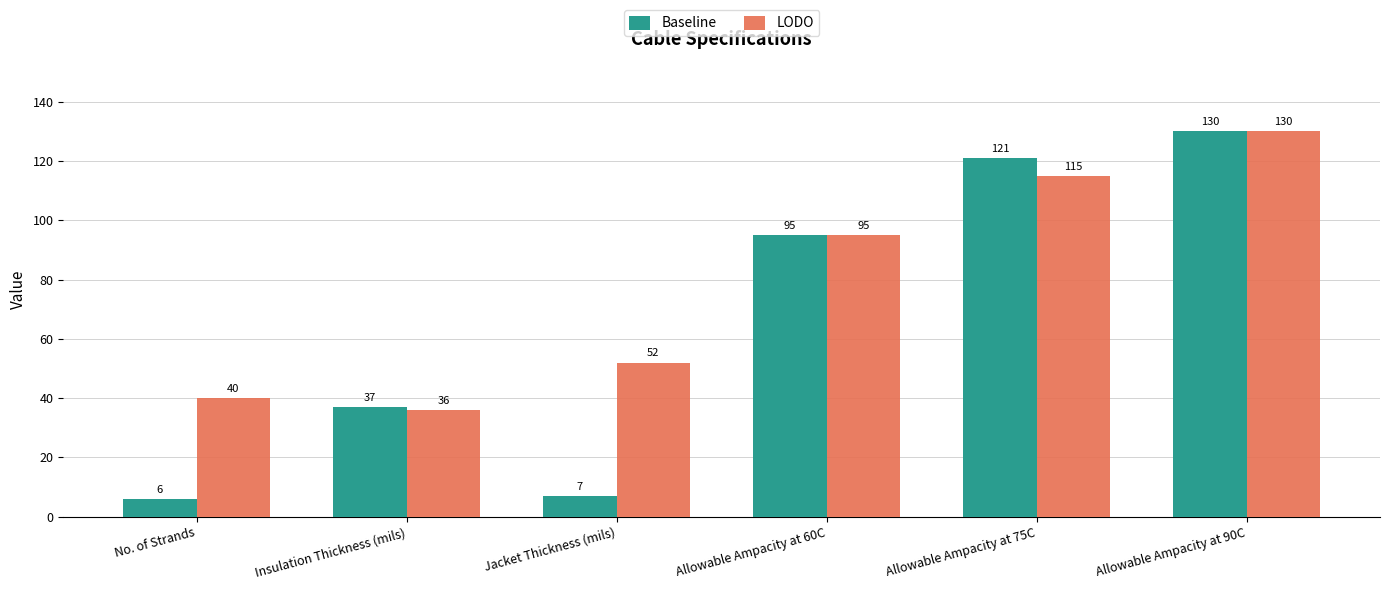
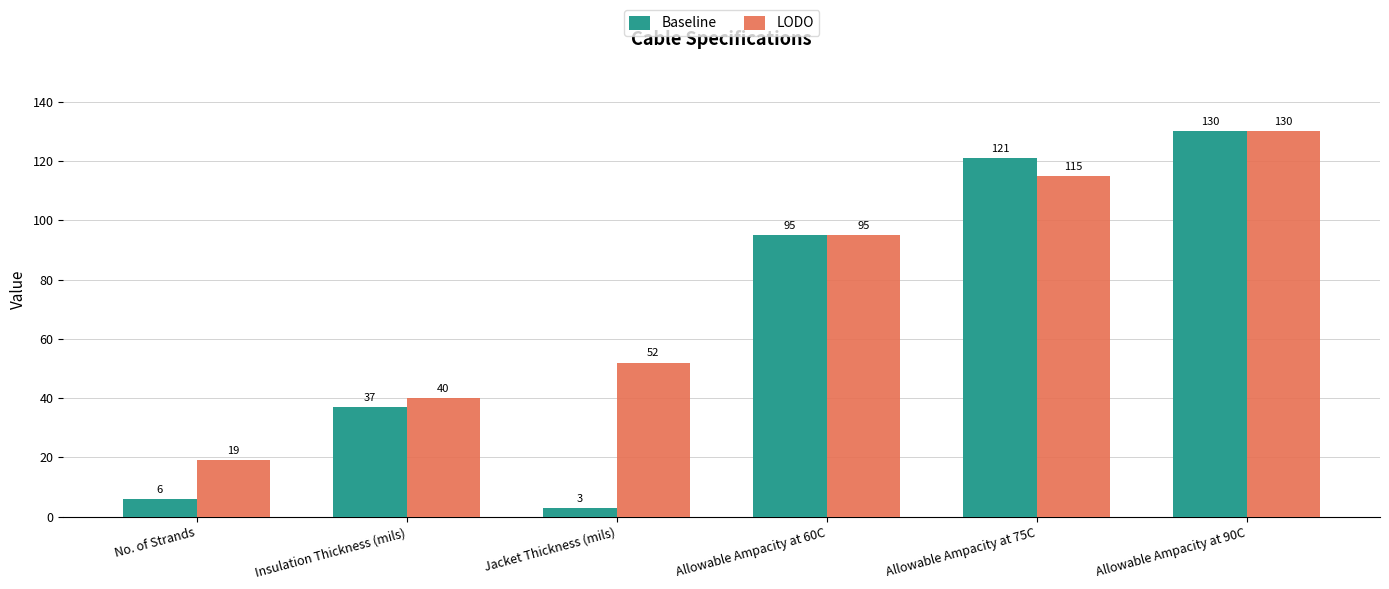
LODO, No. of Strands: 40 -> 19
LODO, Insulation Thickness (mils): 36 -> 40
Baseline, Jacket Thickness (mils): 7 -> 3
